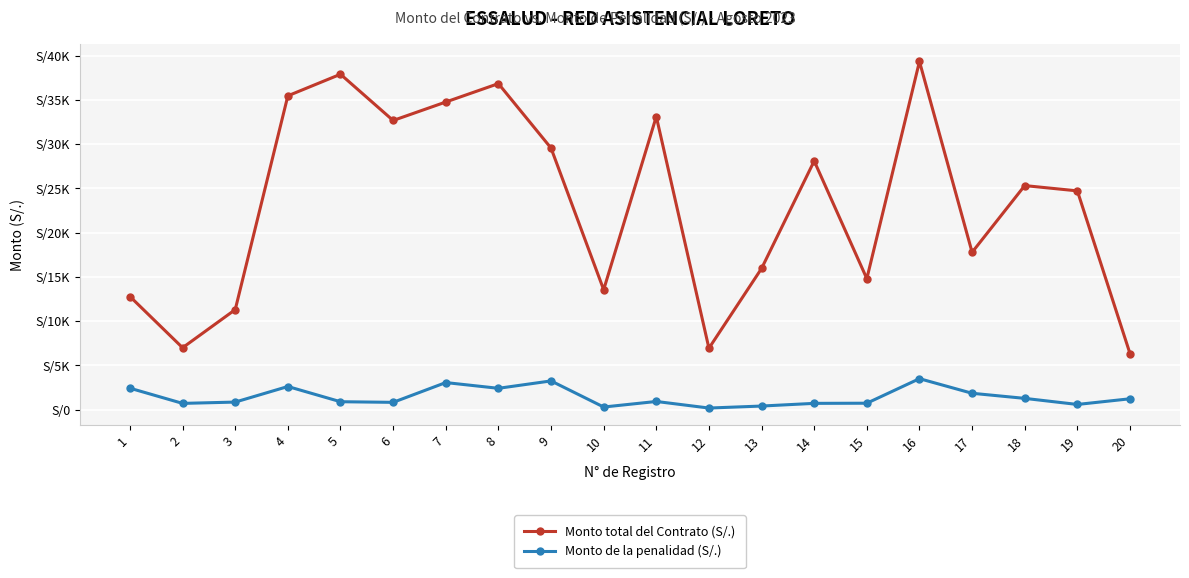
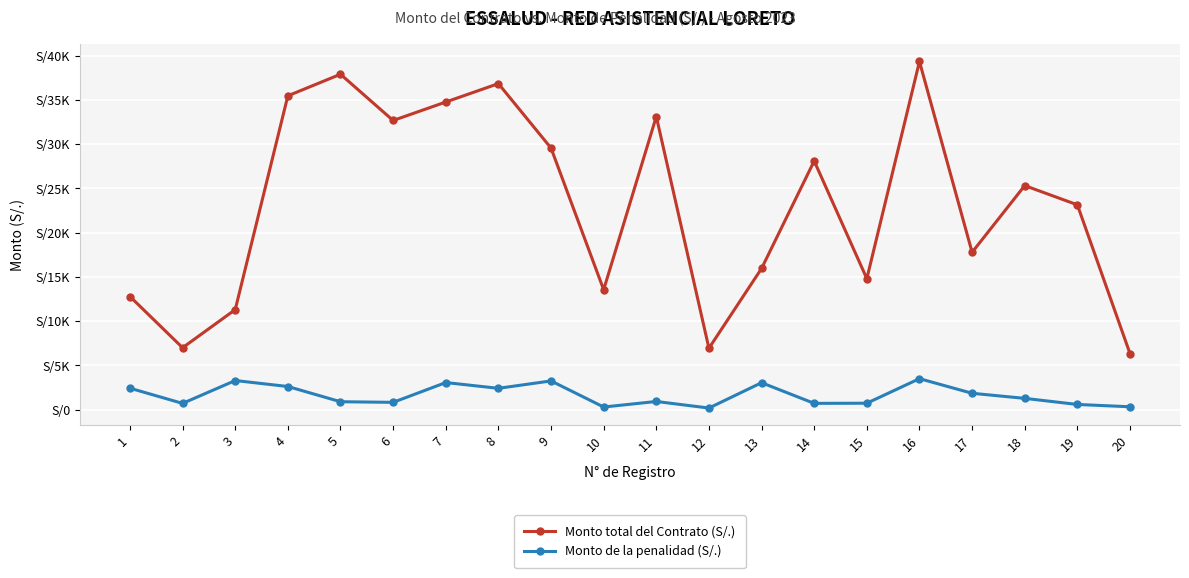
Monto de la penalidad (S/.), 3: S/1000 -> S/3000
Monto de la penalidad (S/.), 13: S/0 -> S/3000
Monto total del Contrato (S/.), 19: S/25000 -> S/23000
Monto de la penalidad (S/.), 20: S/1000 -> S/0
